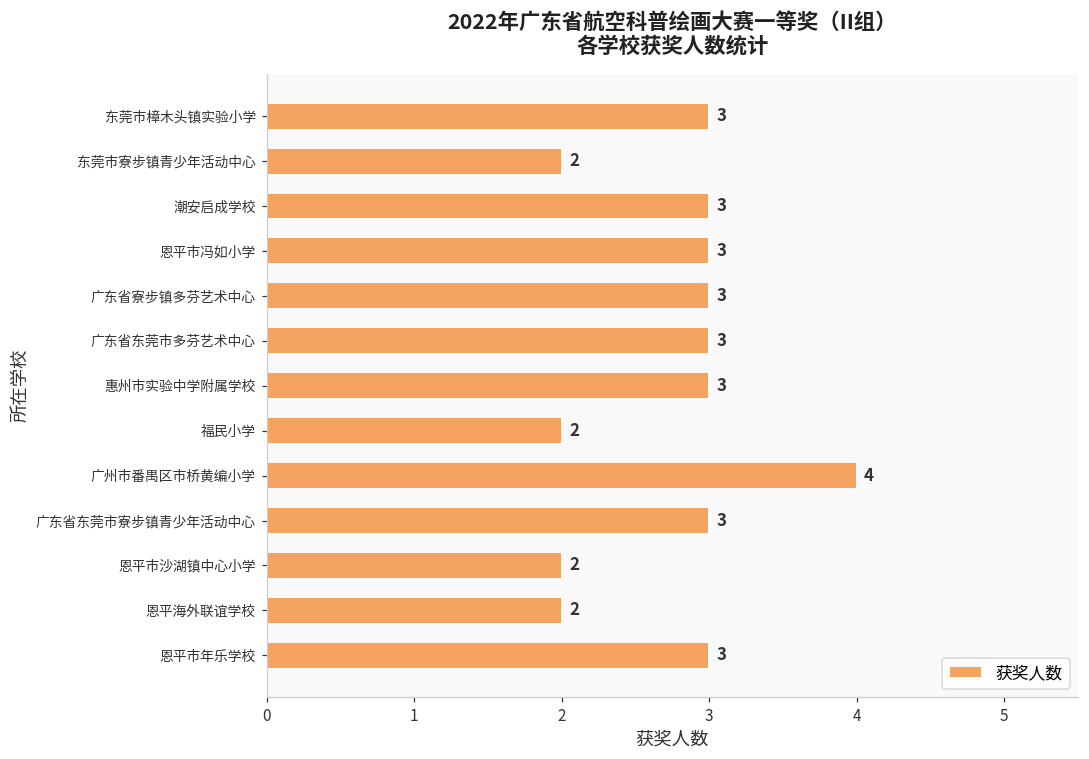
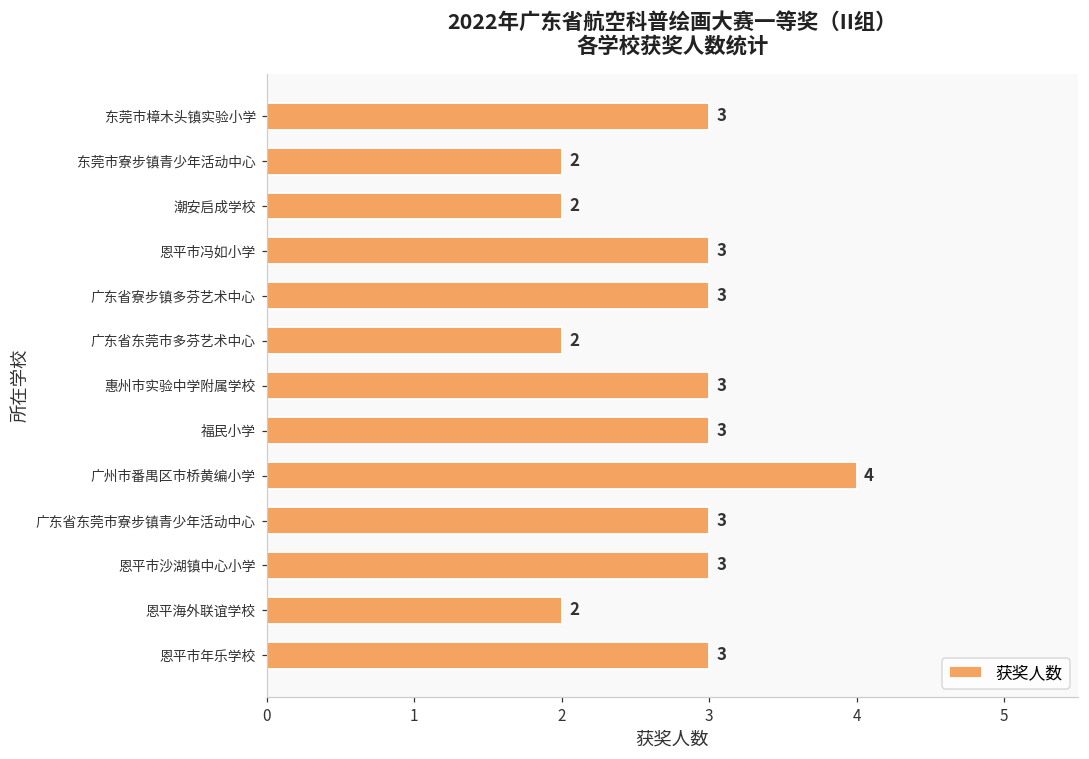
潮安启成学校: 3 -> 2
广东省东莞市多芬艺术中心: 3 -> 2
福民小学: 2 -> 3
恩平市沙湖镇中心小学: 2 -> 3
